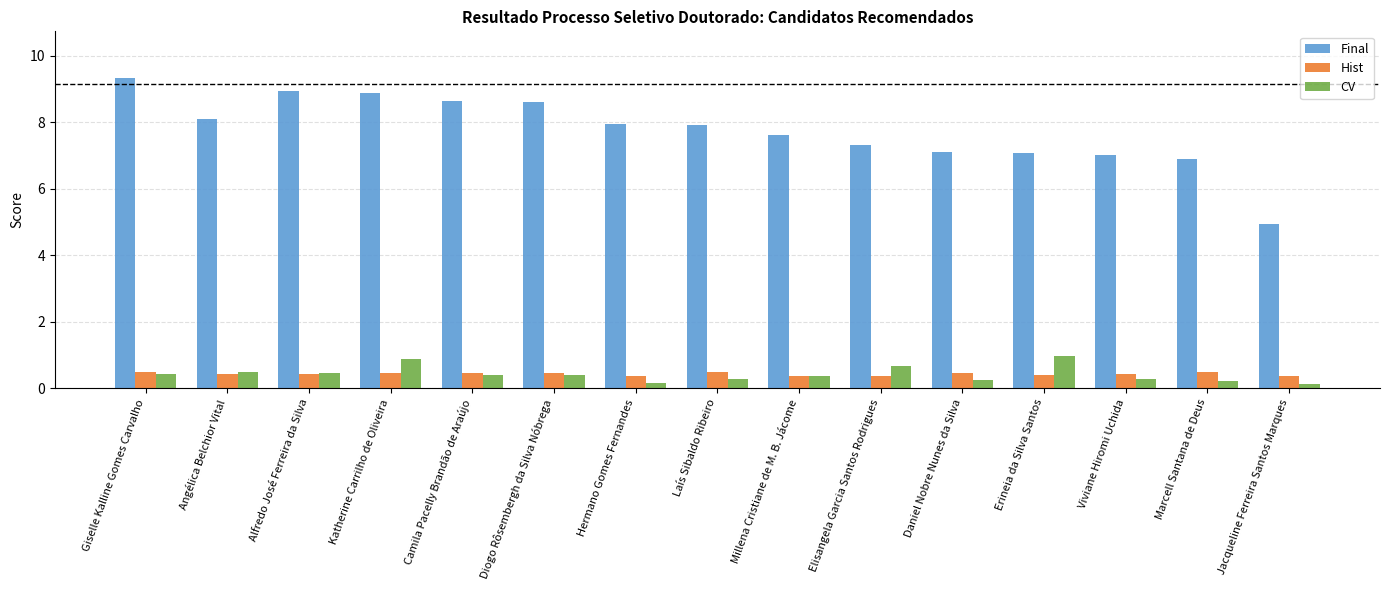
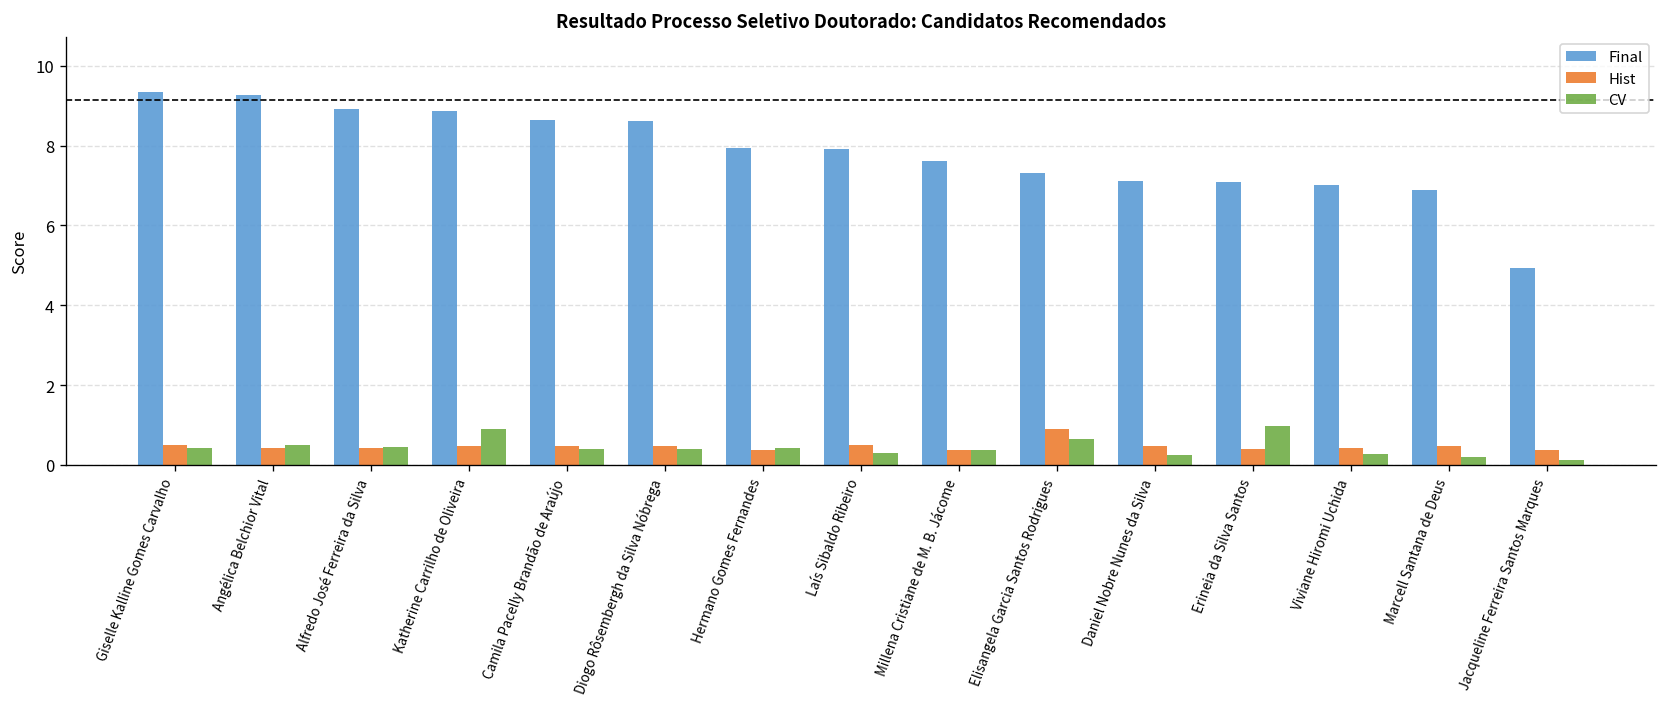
Final, Angélica Belchior Vital: 8.1 -> 9.3
CV, Hermano Gomes Fernandes: 0.2 -> 0.4
Hist, Elisangela Garcia Santos Rodrigues: 0.4 -> 0.9
